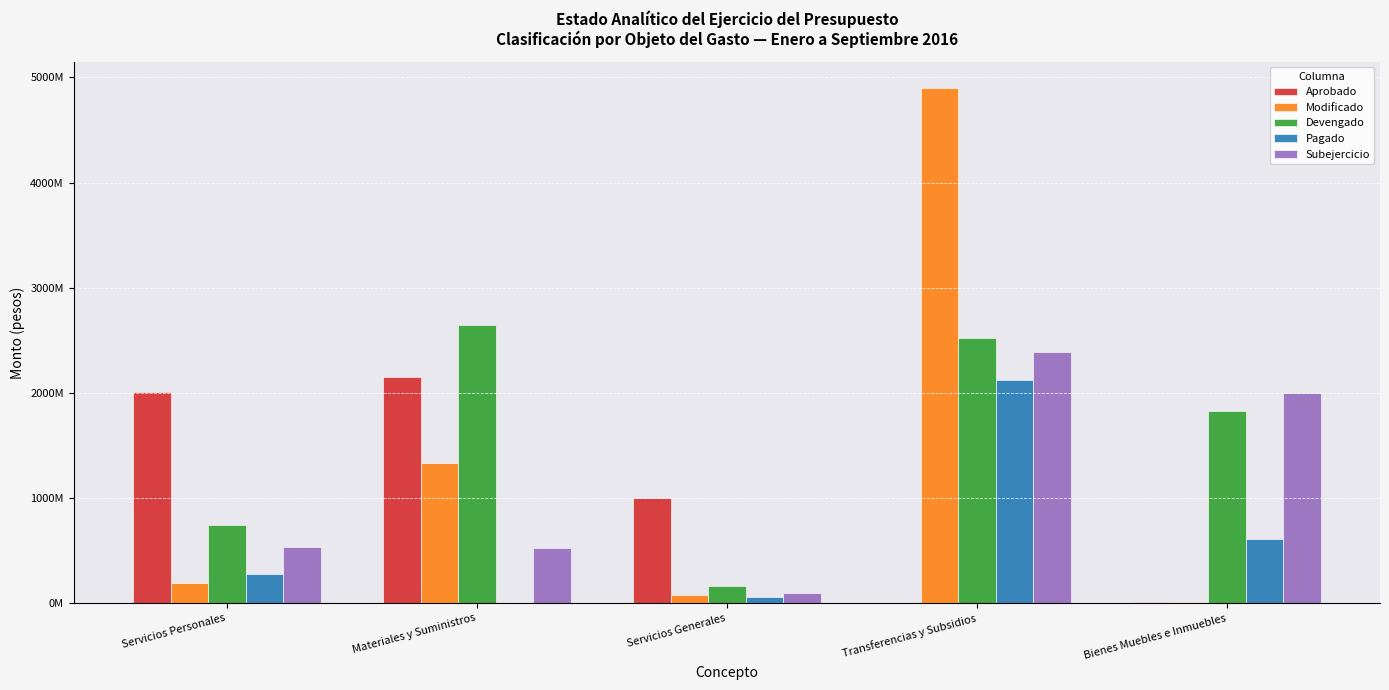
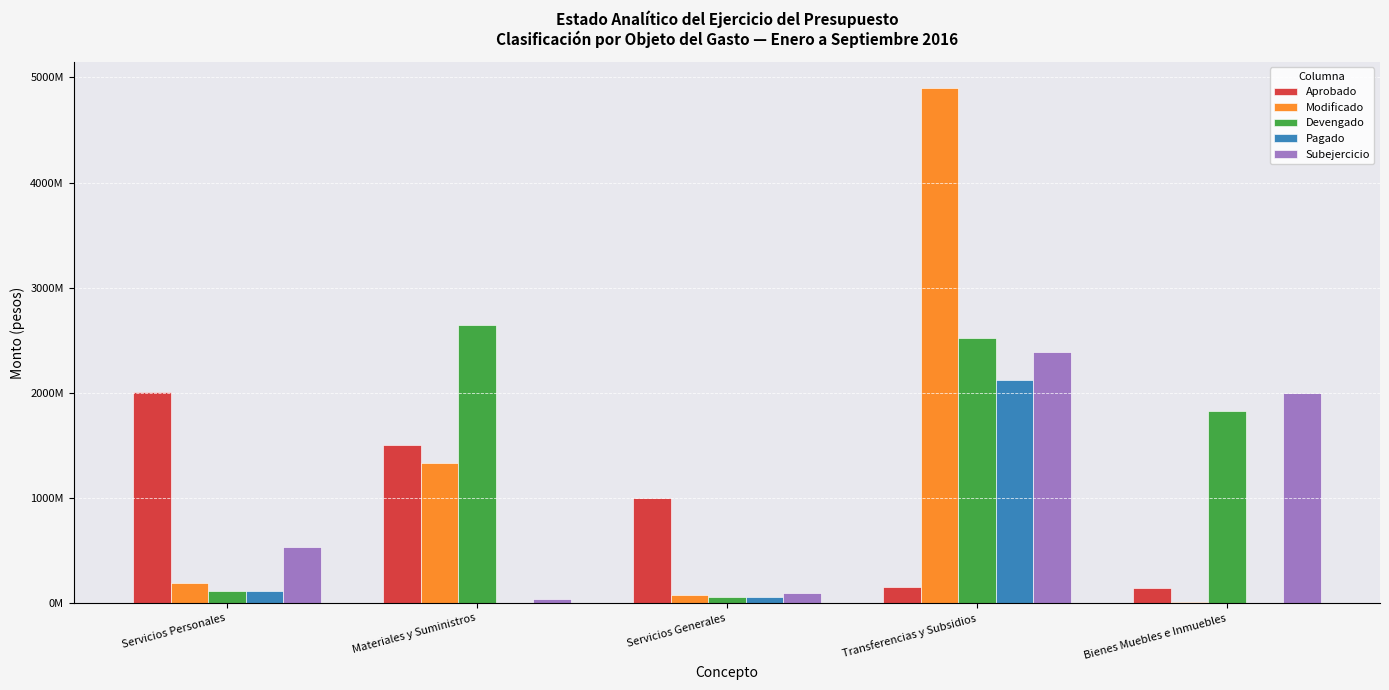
Devengado, Servicios Personales: 740000000 -> 110000000
Pagado, Servicios Personales: 280000000 -> 110000000
Aprobado, Materiales y Suministros: 2150000000 -> 1500000000
Subejercicio, Materiales y Suministros: 530000000 -> 40000000
Devengado, Servicios Generales: 160000000 -> 60000000
Aprobado, Transferencias y Subsidios: 0 -> 150000000
Aprobado, Bienes Muebles e Inmuebles: 10000000 -> 140000000
Pagado, Bienes Muebles e Inmuebles: 610000000 -> 0
